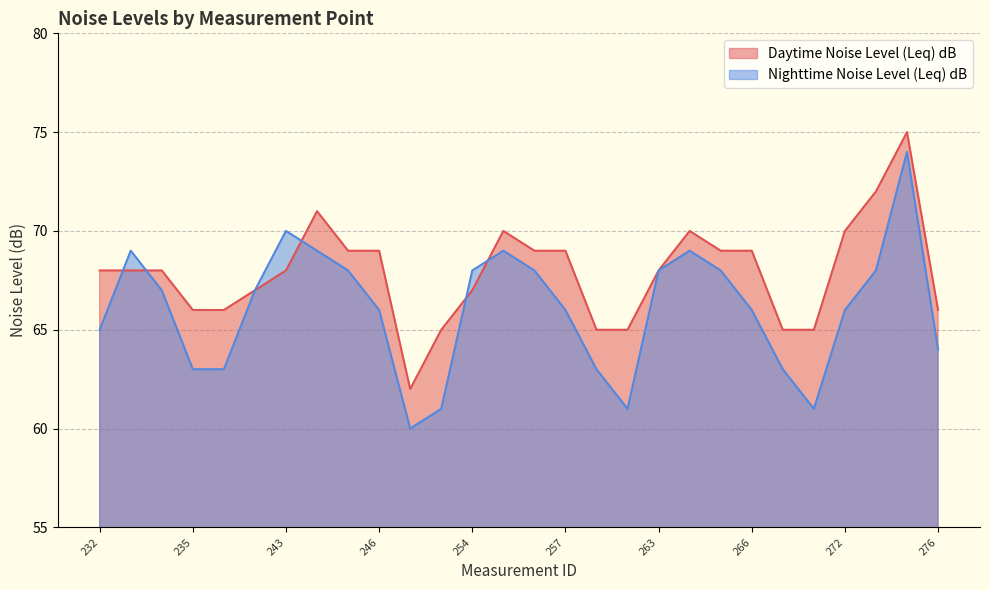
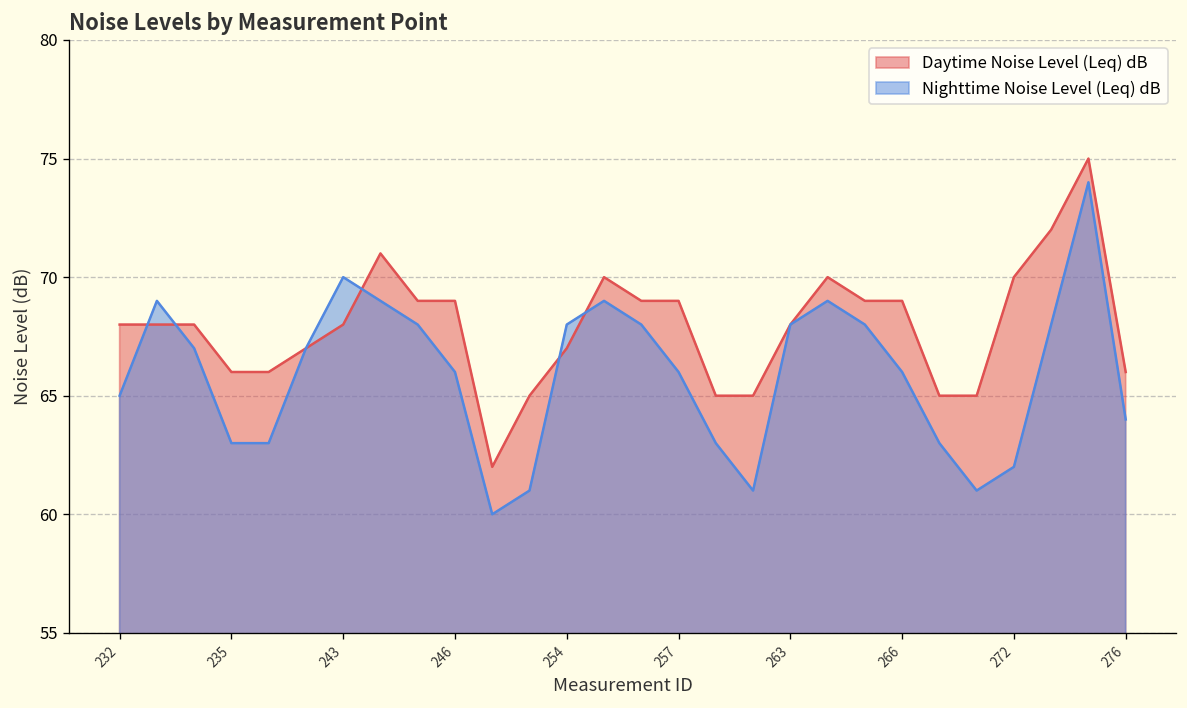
Nighttime Noise Level (Leq) dB, 272: 66 -> 62
